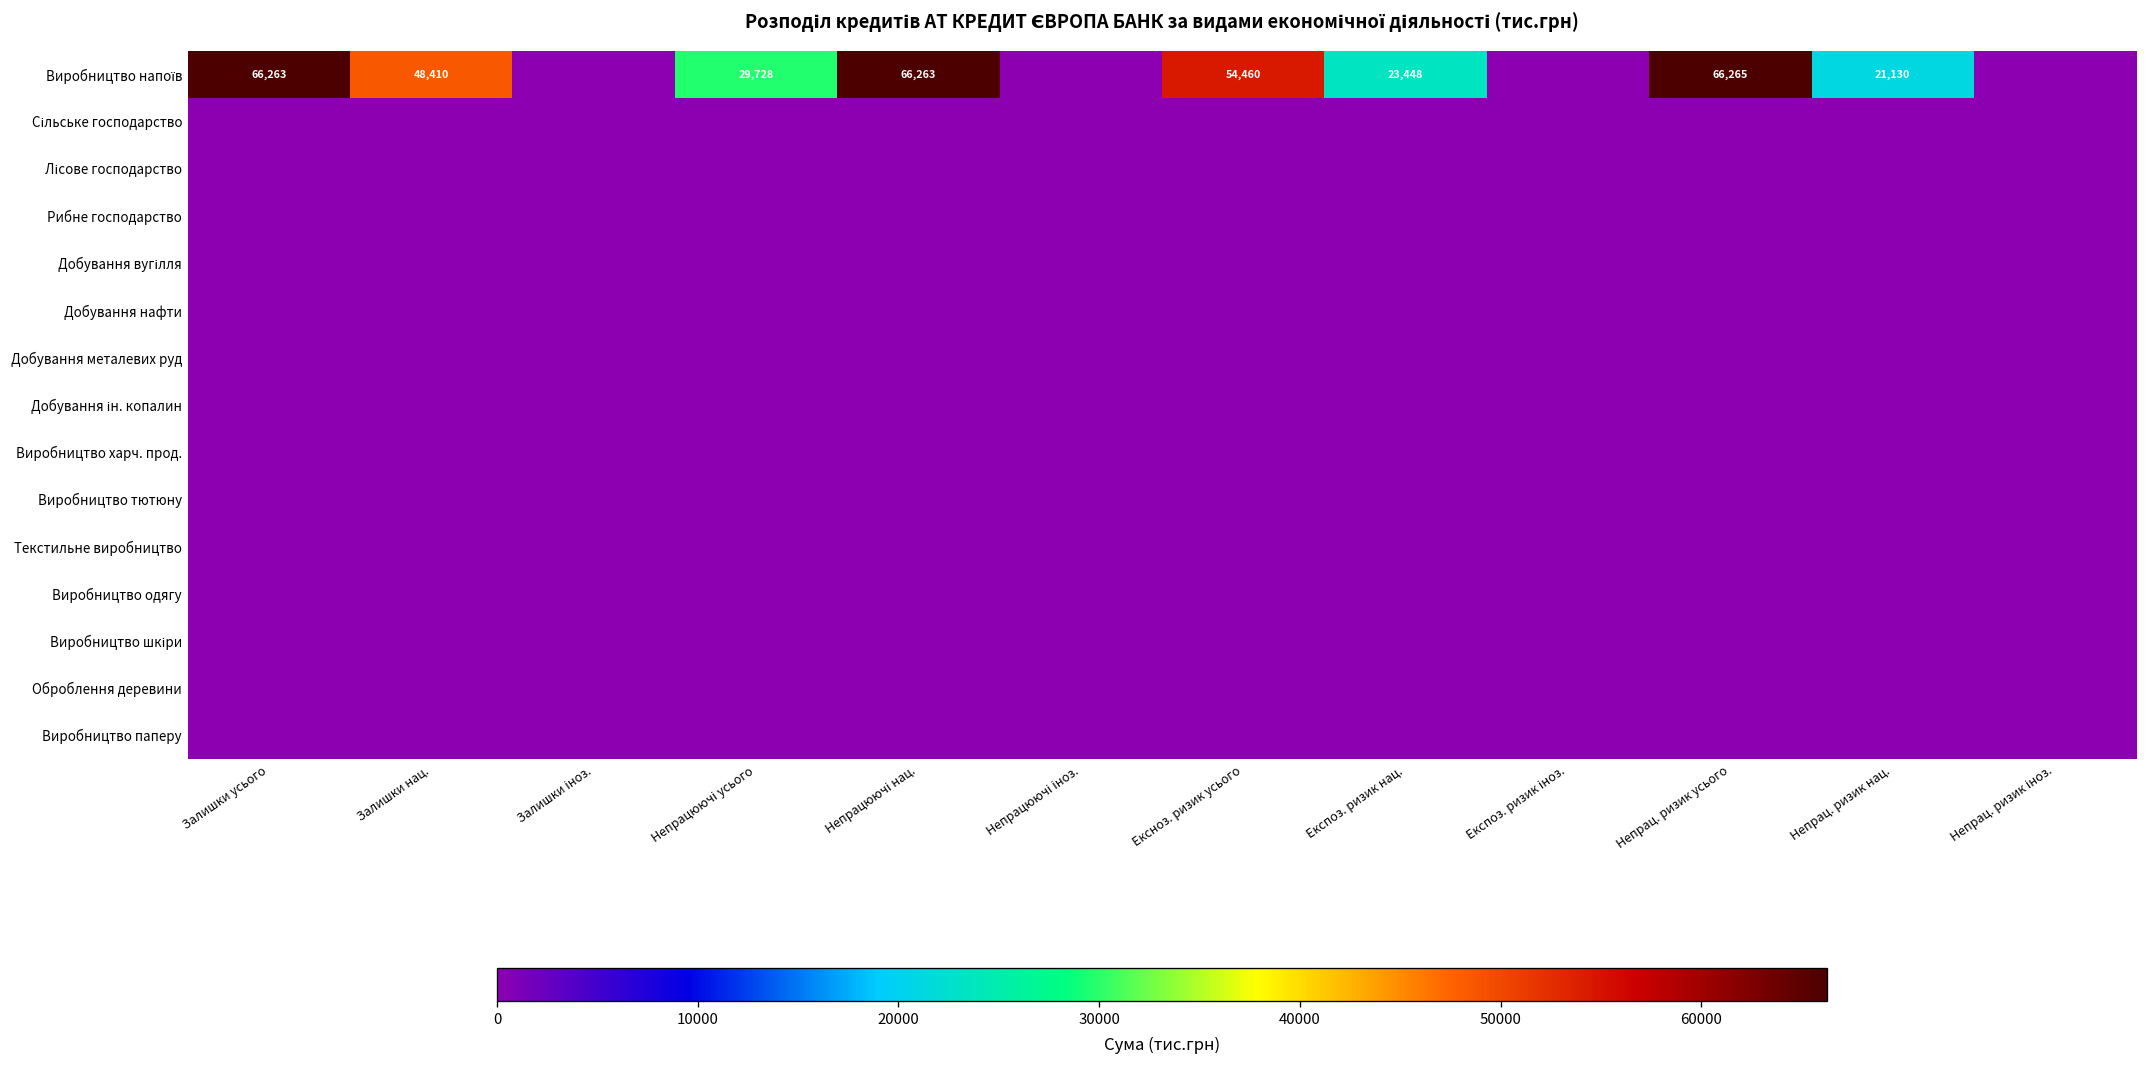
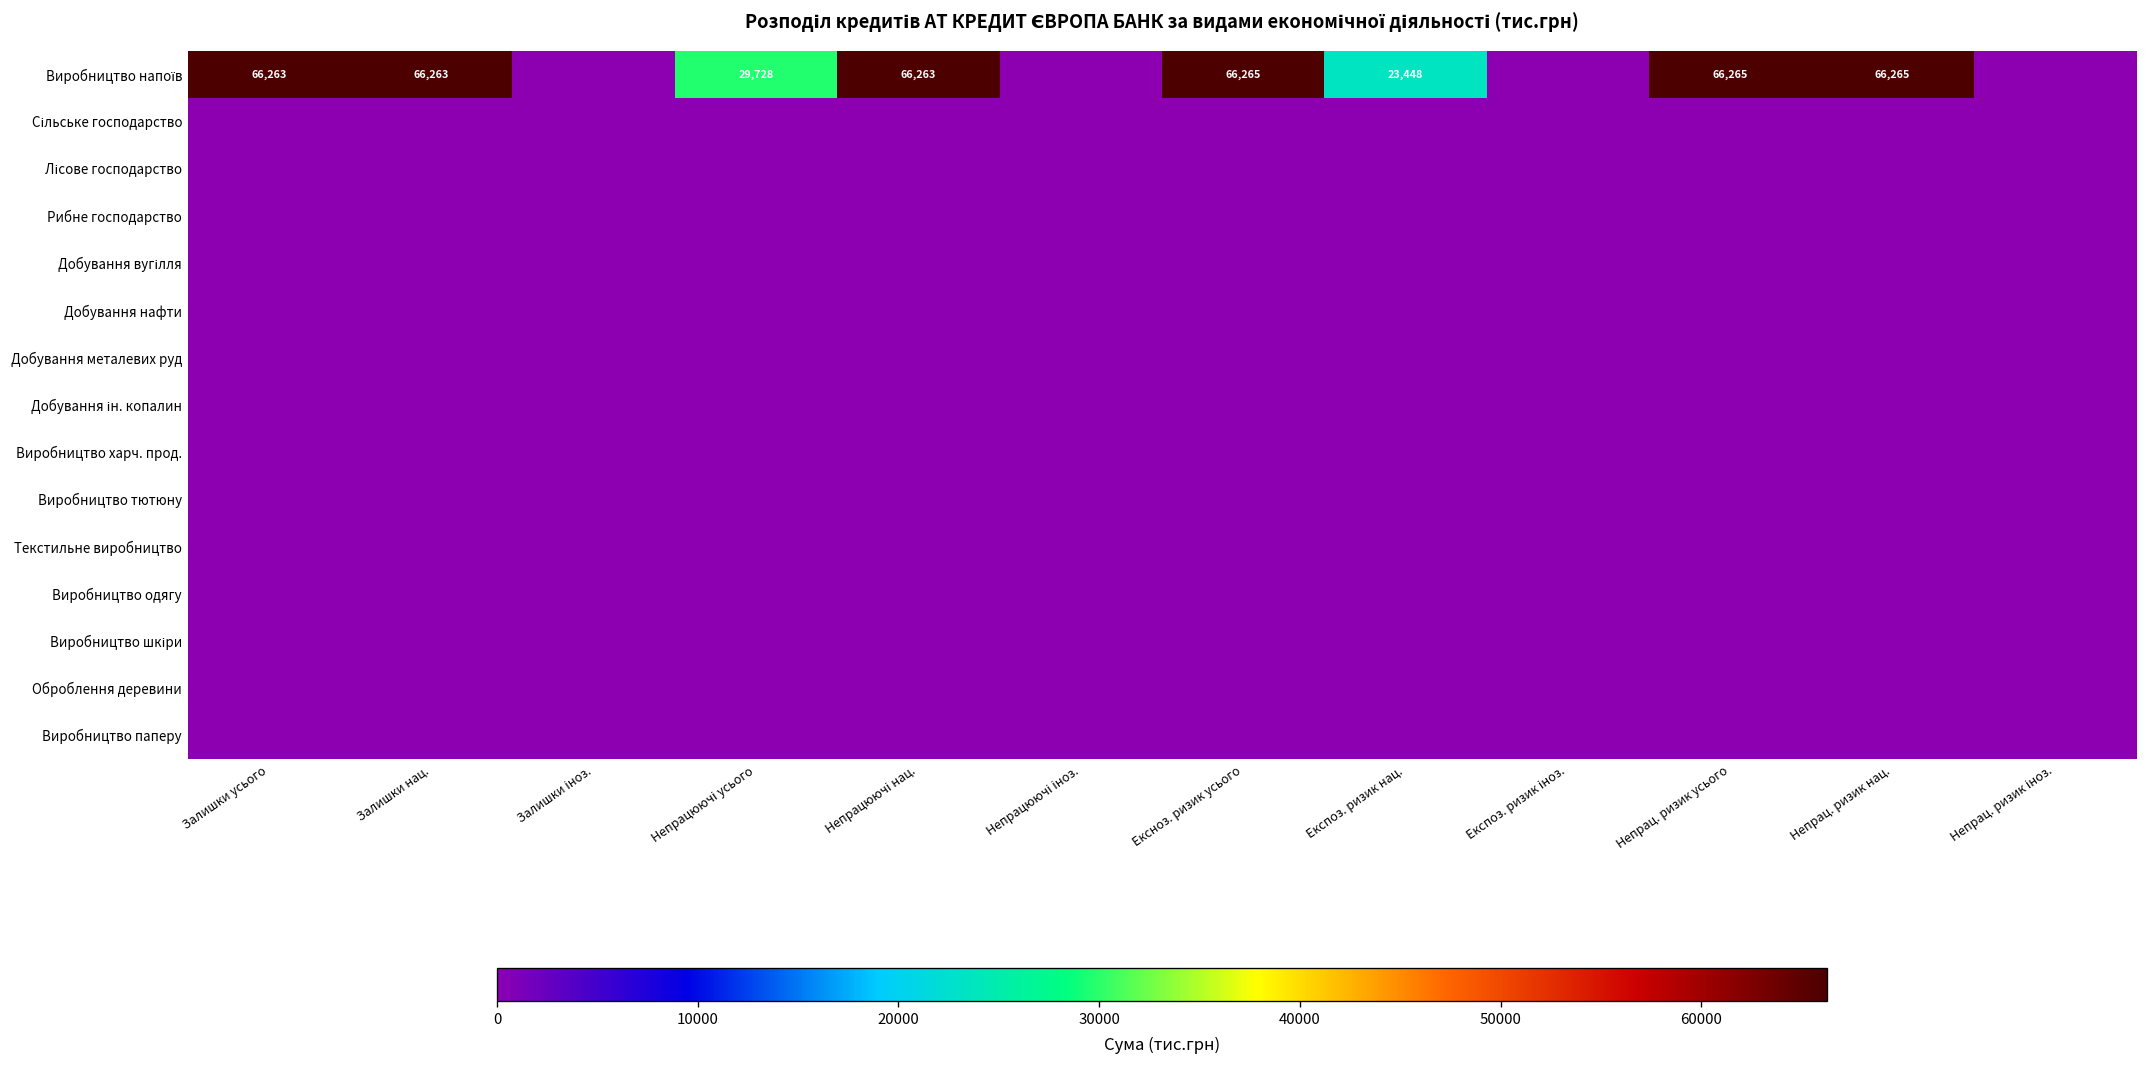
Виробництво напоїв, Залишки нац.: 48,410 -> 66,263
Виробництво напоїв, Ексноз. ризик усього: 54,460 -> 66,265
Виробництво напоїв, Непрац. ризик нац.: 21,130 -> 66,265
